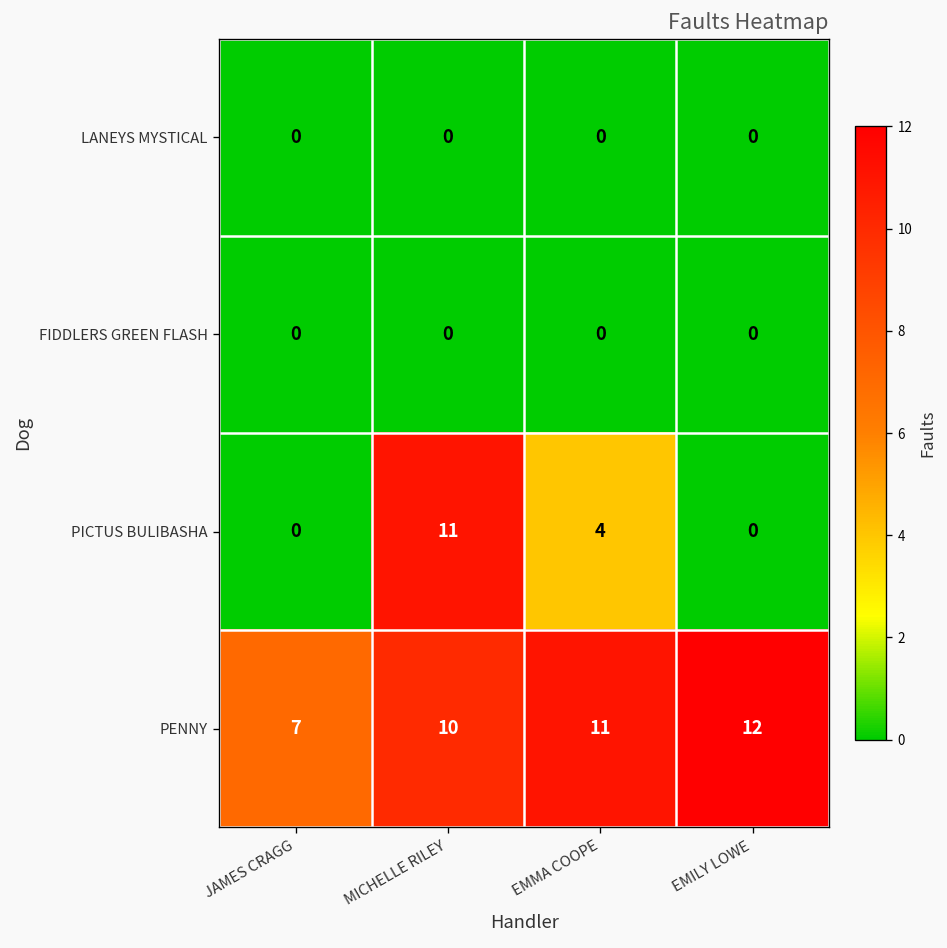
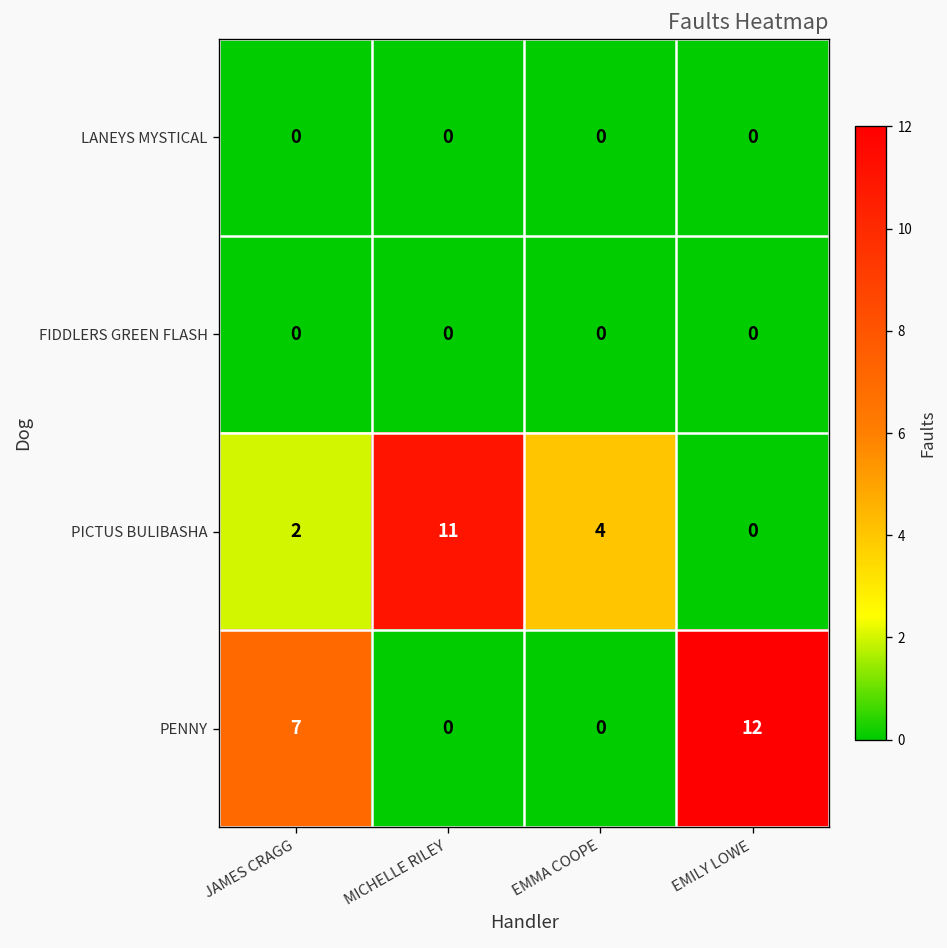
PICTUS BULIBASHA, JAMES CRAGG: 0 -> 2
PENNY, MICHELLE RILEY: 10 -> 0
PENNY, EMMA COOPE: 11 -> 0
